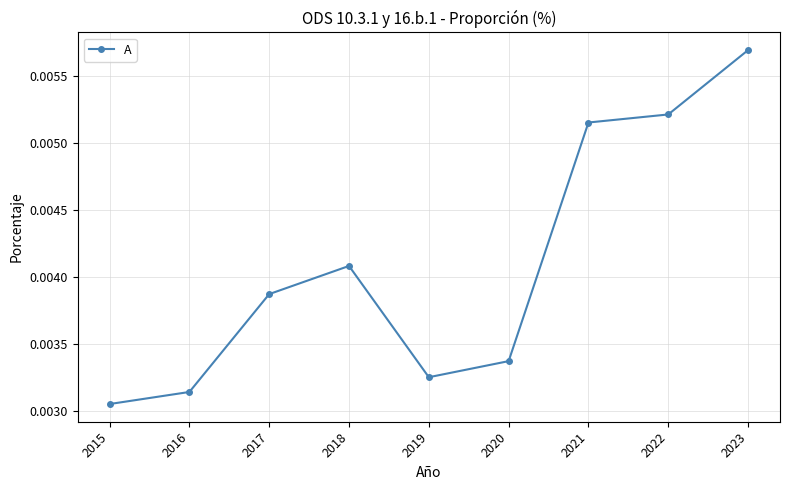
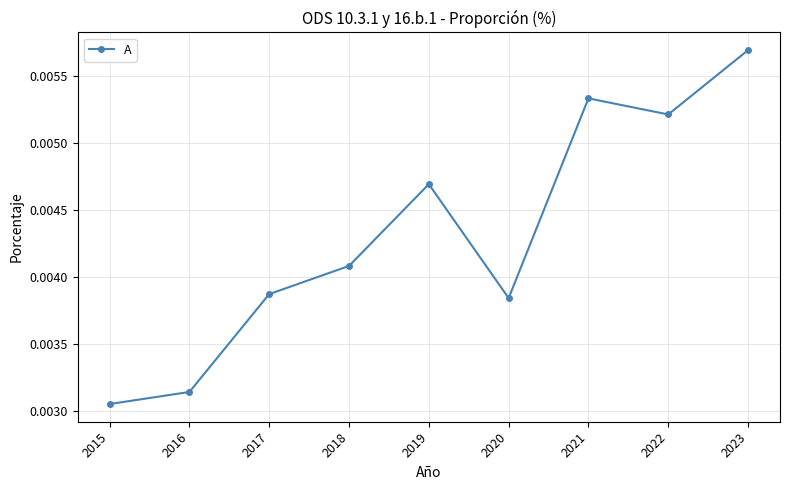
2019: 0.00325 -> 0.00469
2020: 0.00337 -> 0.00384
2021: 0.00515 -> 0.00533
